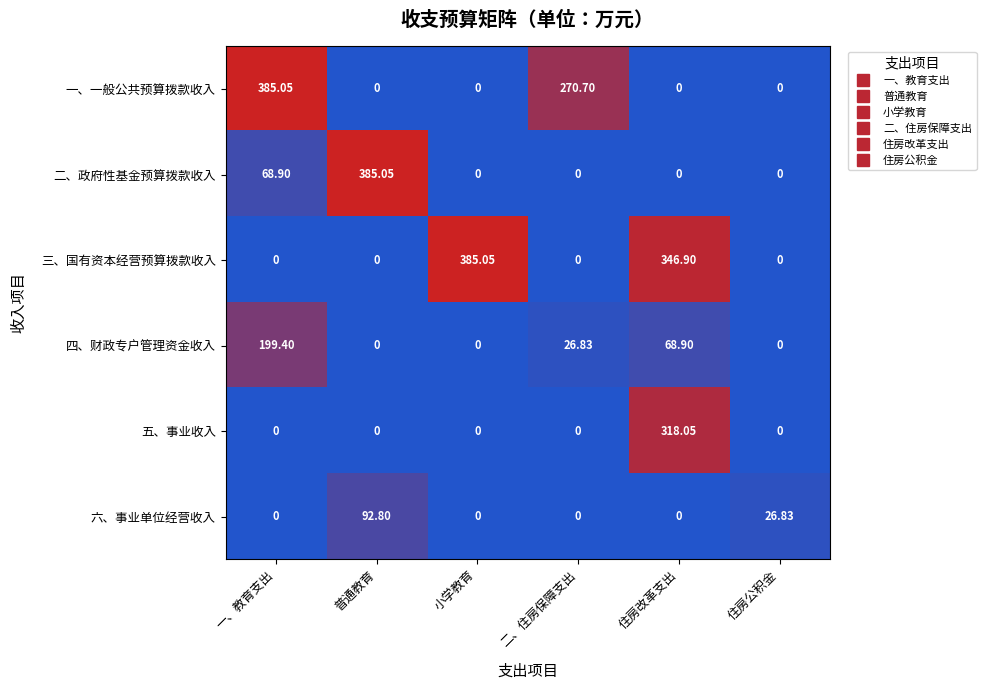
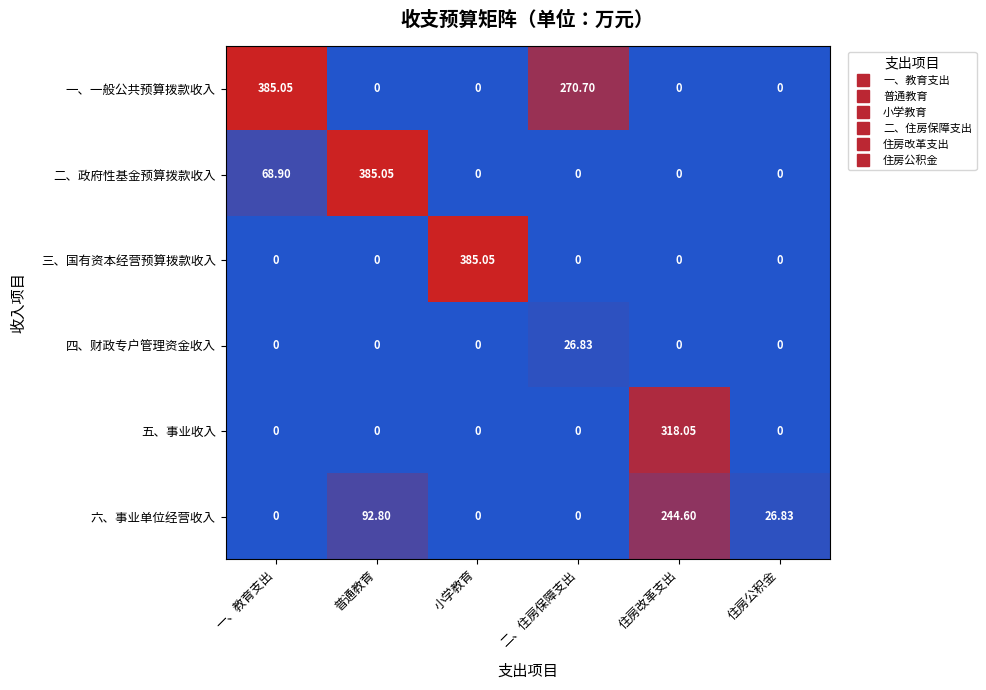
三、国有资本经营预算拨款收入, 住房改革支出: 346.90 -> 0
四、财政专户管理资金收入, 一、教育支出: 199.40 -> 0
四、财政专户管理资金收入, 住房改革支出: 68.90 -> 0
六、事业单位经营收入, 住房改革支出: 0 -> 244.60
